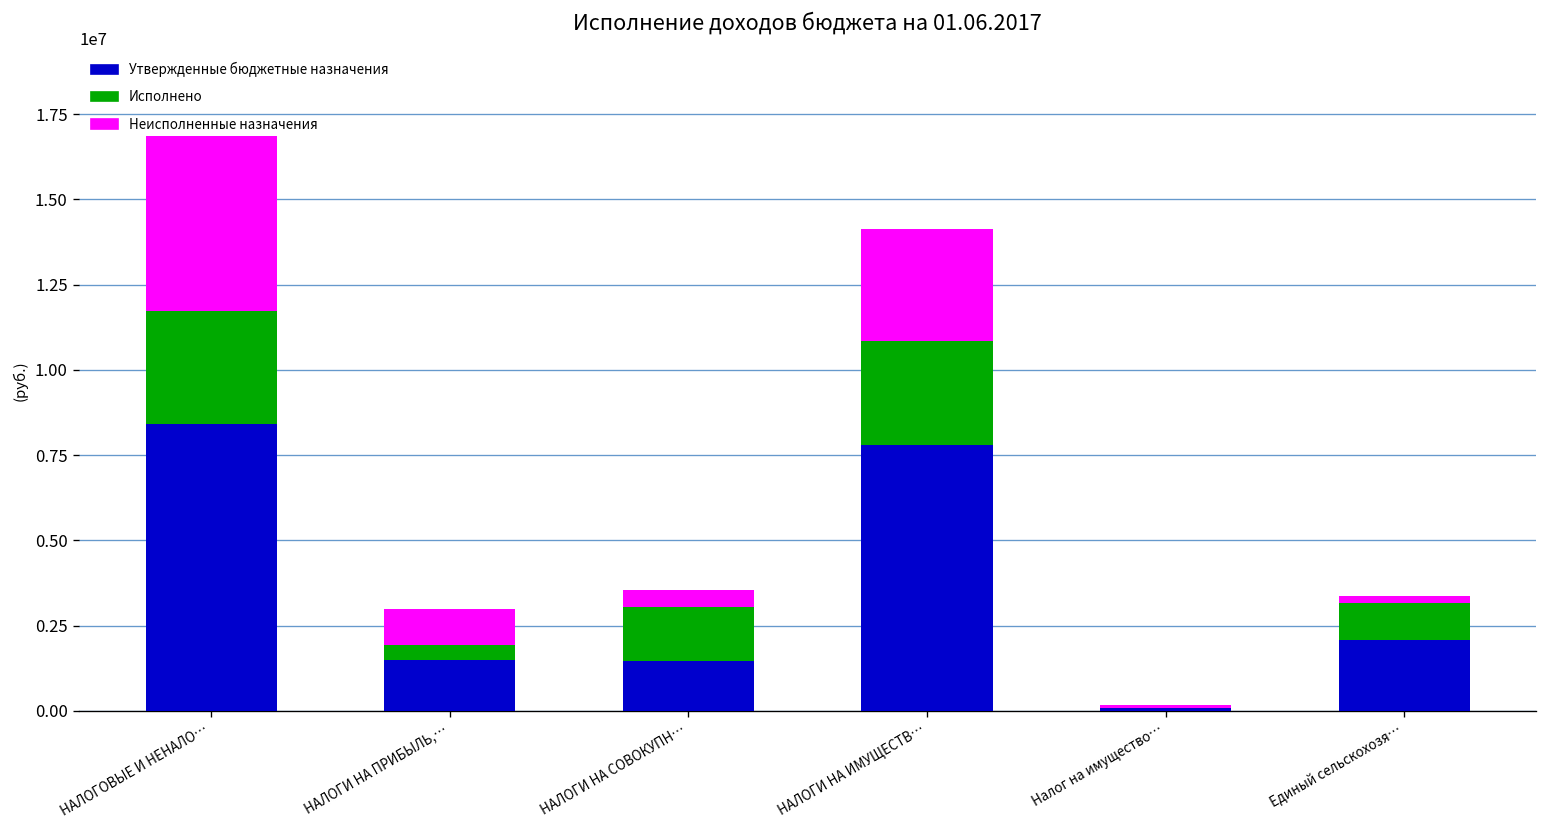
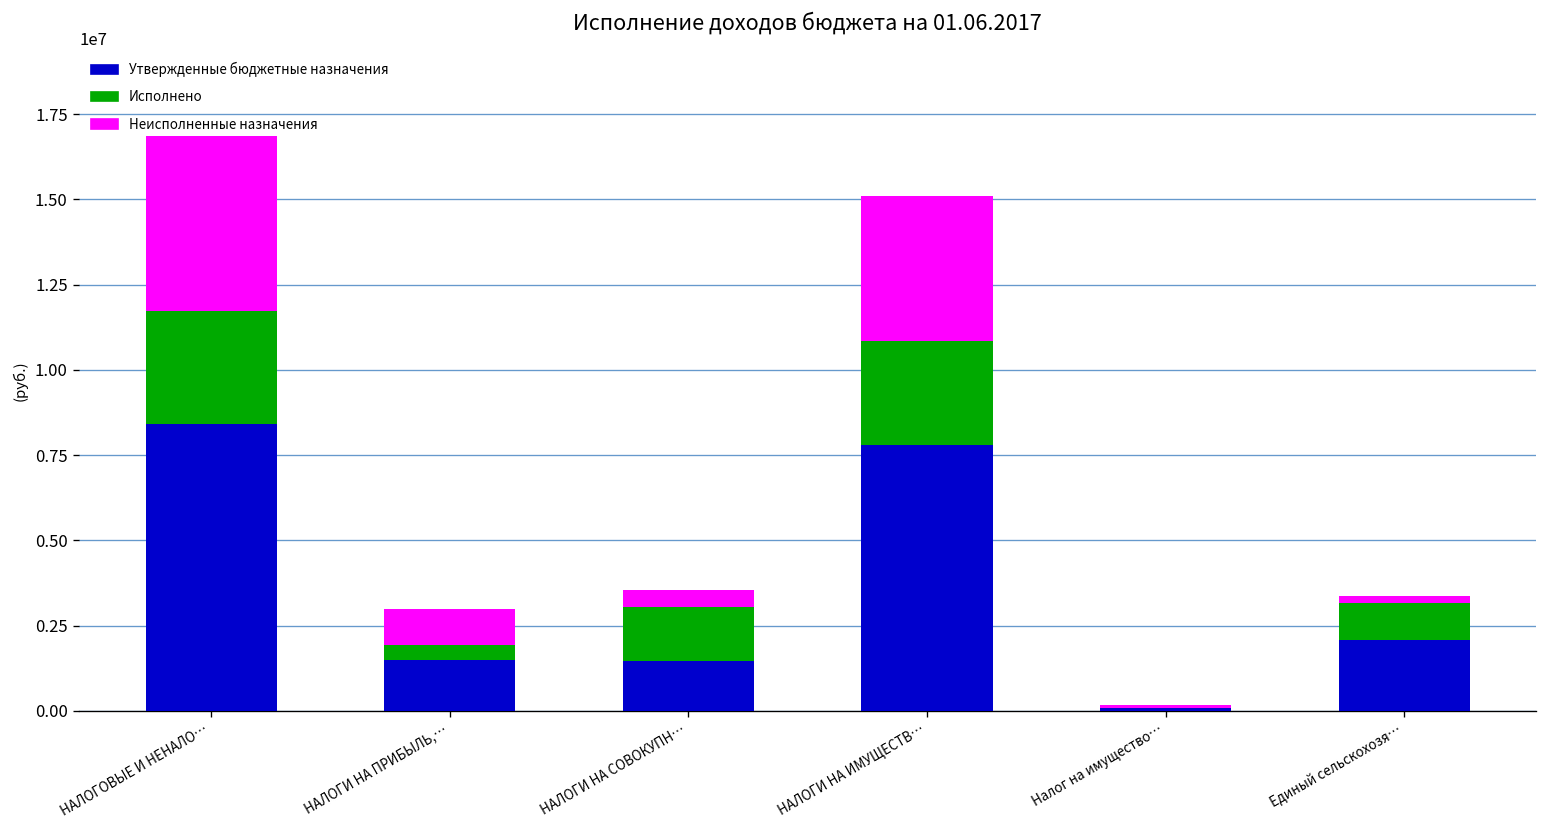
Неисполненные назначения, НАЛОГИ НА ИМУЩЕСТВ…: 3300000 -> 4300000
